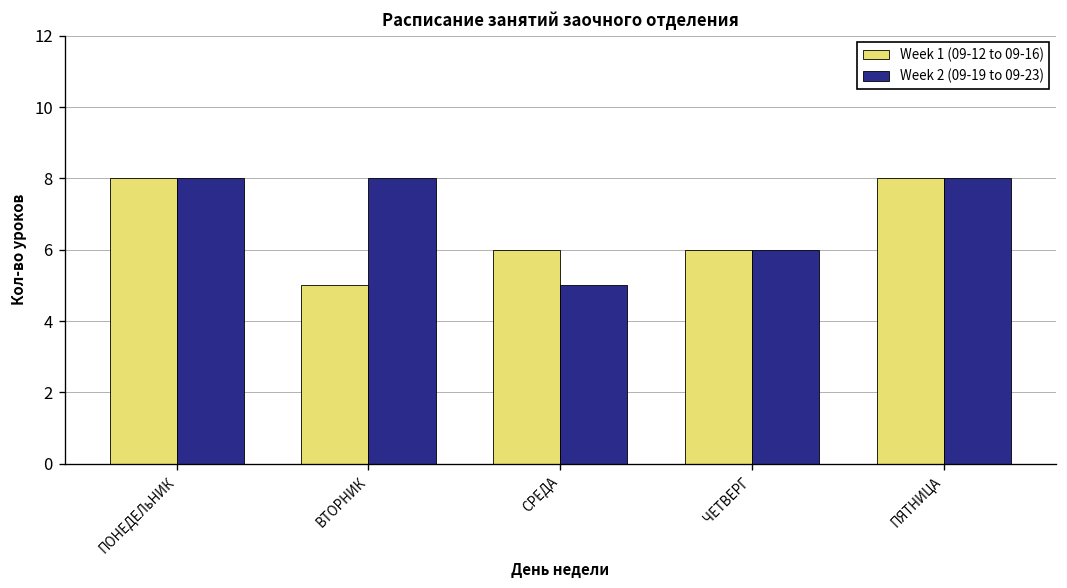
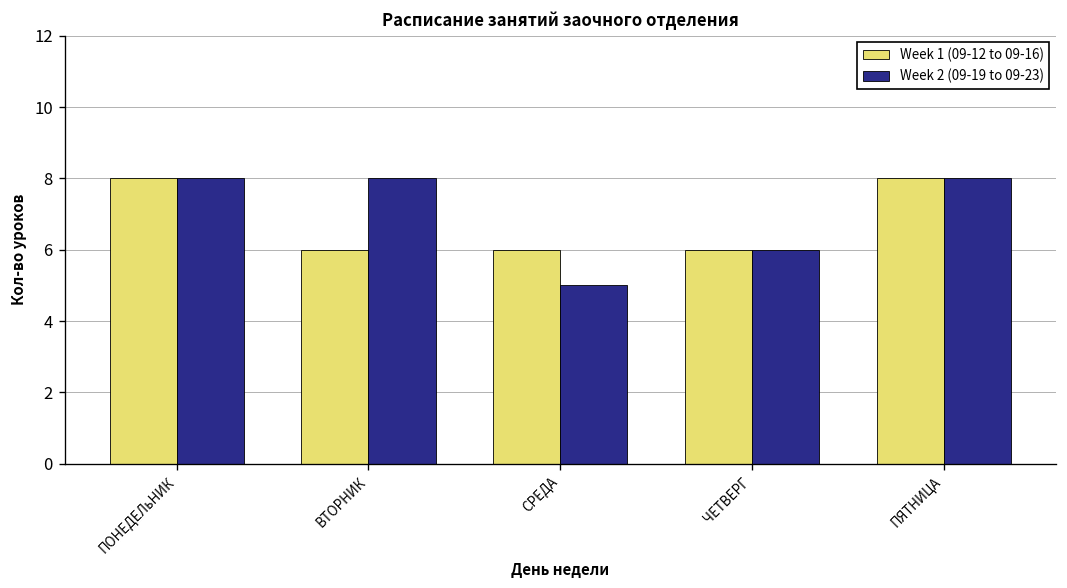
Week 1 (09-12 to 09-16), ВТОРНИК: 5 -> 6
